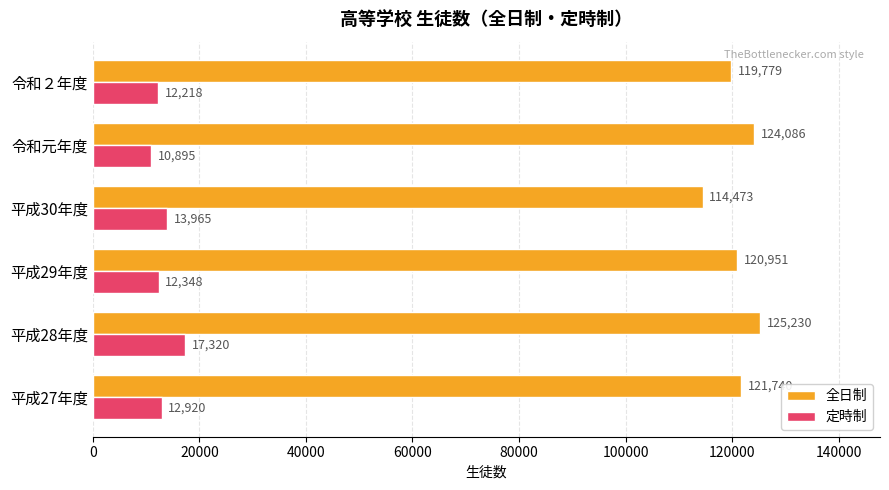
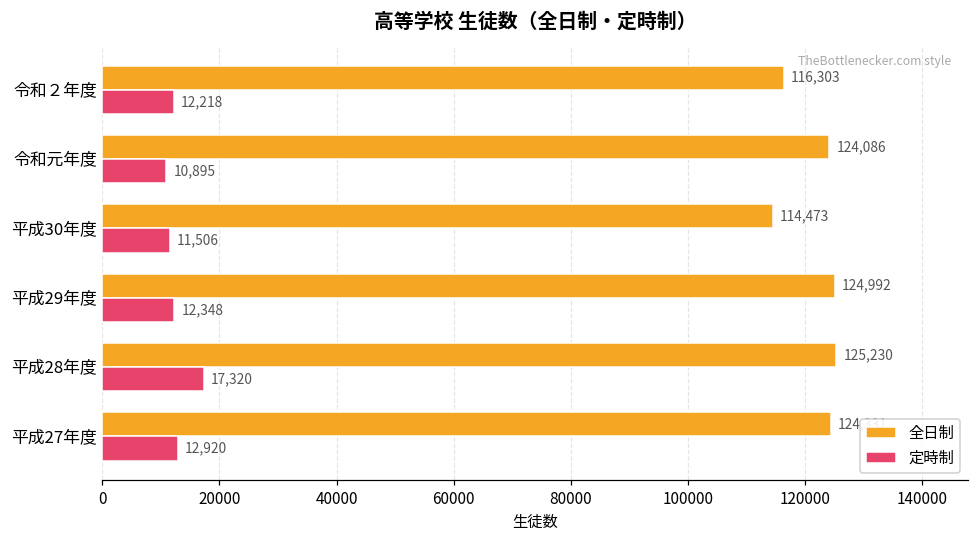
全日制, 令和２年度: 119,779 -> 116,303
定時制, 平成30年度: 13,965 -> 11,506
全日制, 平成29年度: 120,951 -> 124,992
全日制, 平成27年度: 122000 -> 124000
